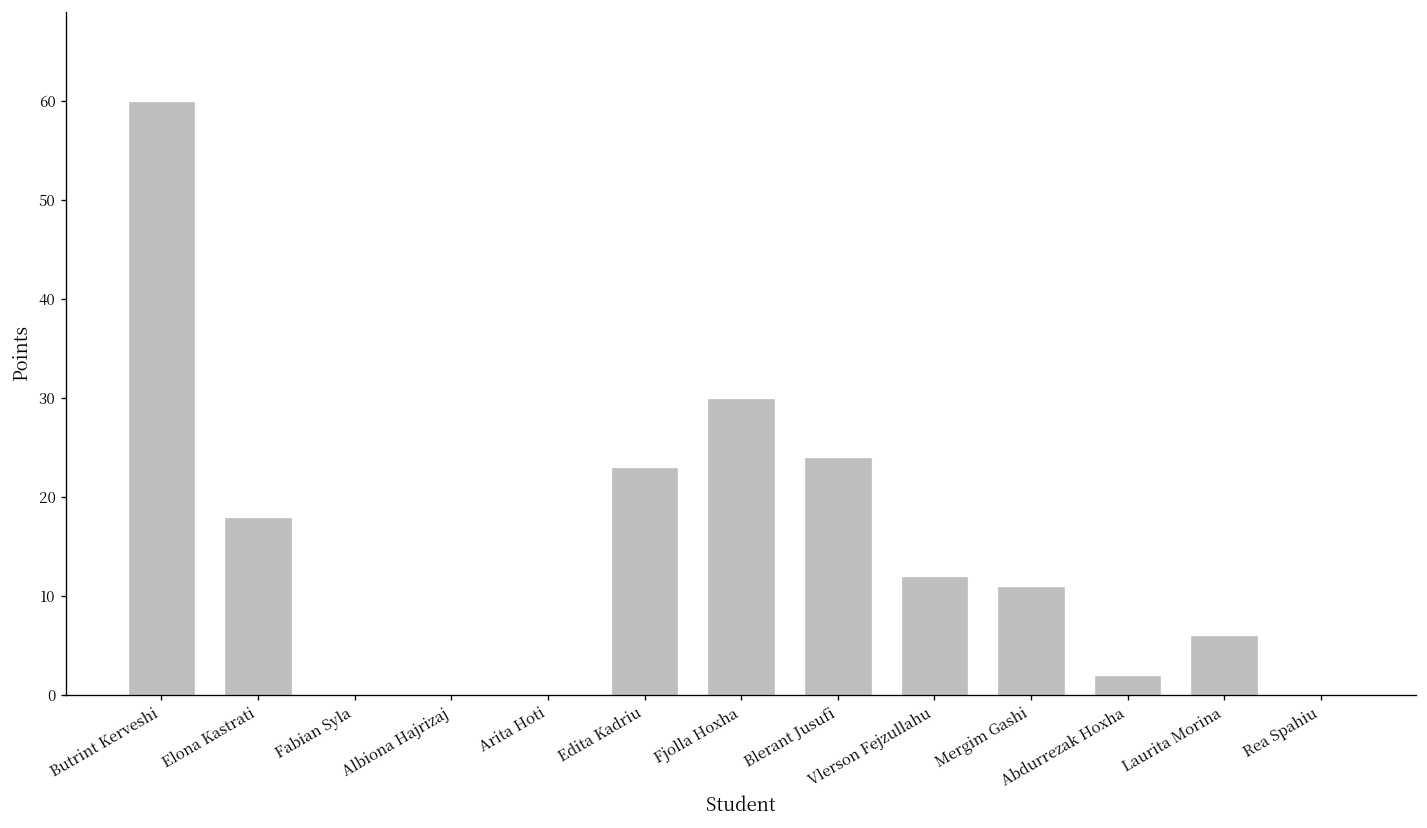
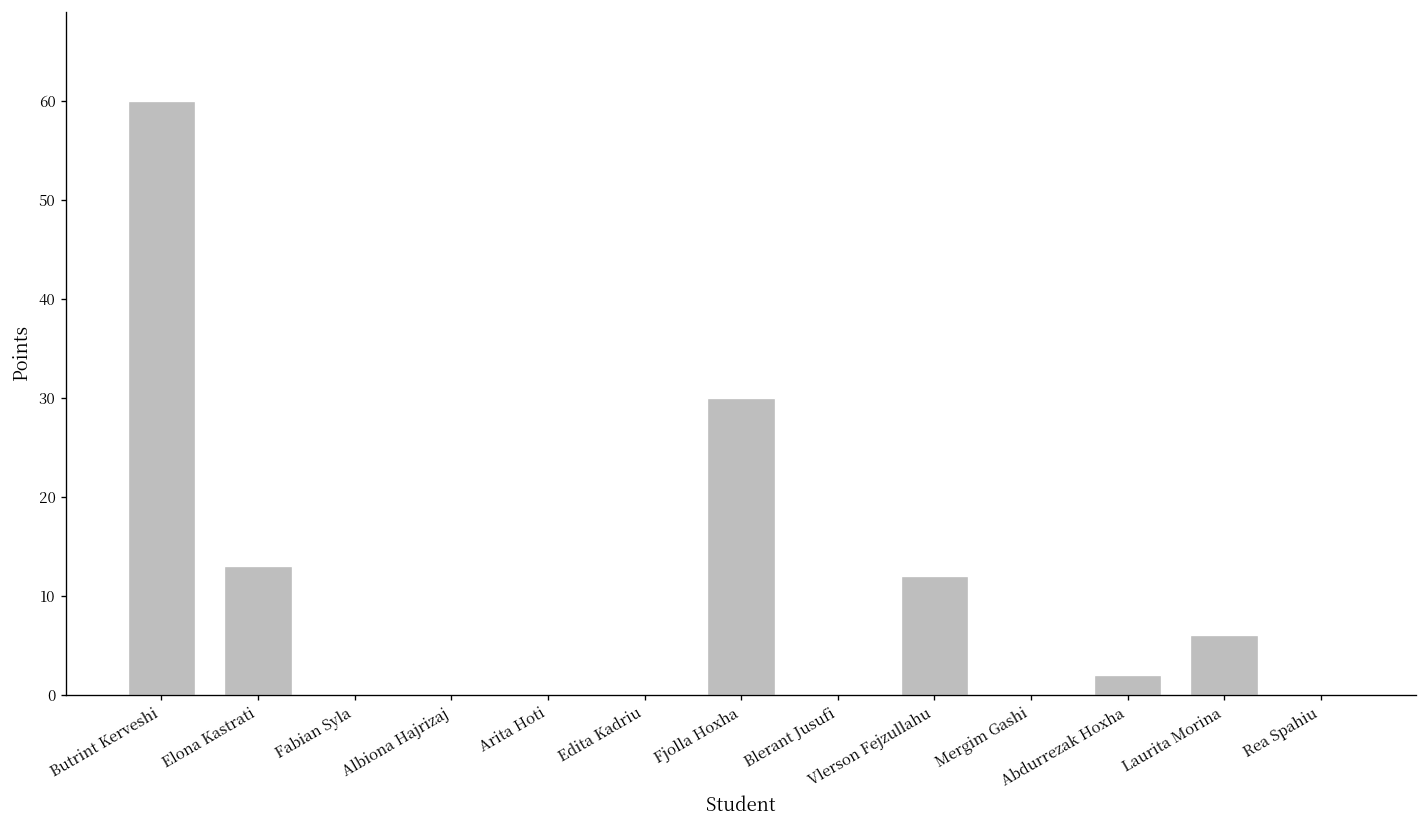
Elona Kastrati: 18 -> 13
Edita Kadriu: 23 -> 0
Blerant Jusufi: 24 -> 0
Mergim Gashi: 11 -> 0
